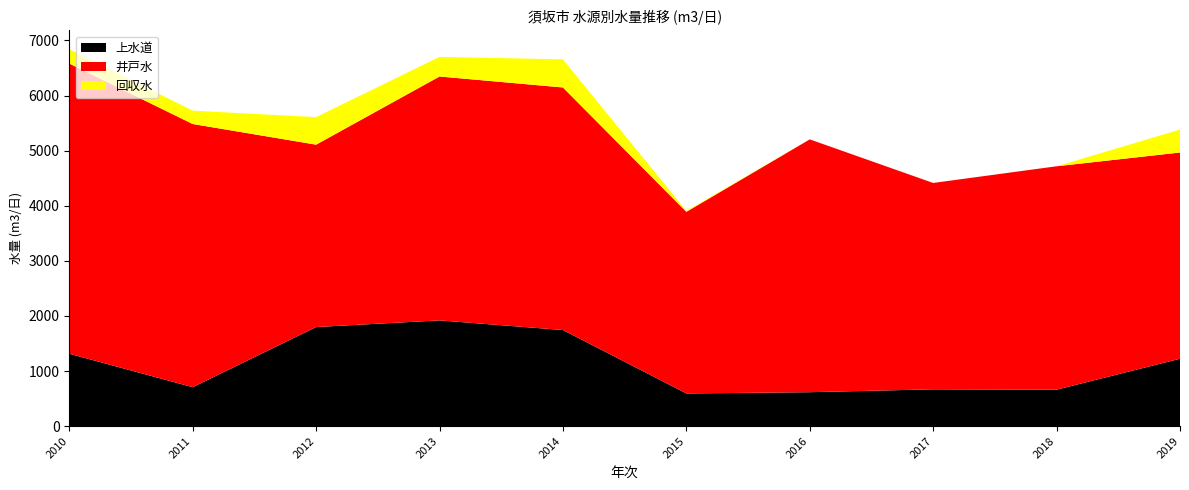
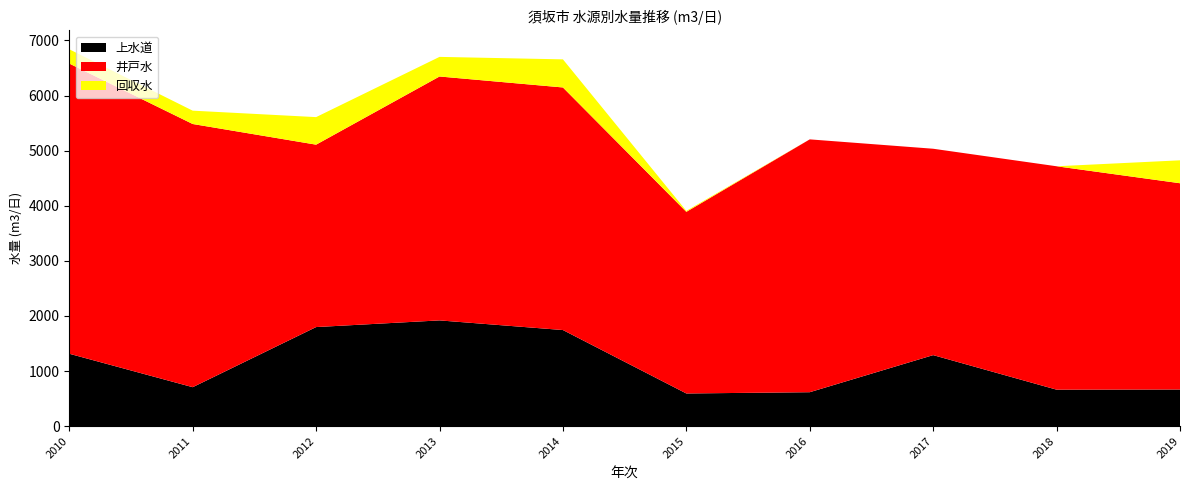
上水道, 2017: 700 -> 1300
上水道, 2019: 1200 -> 700
